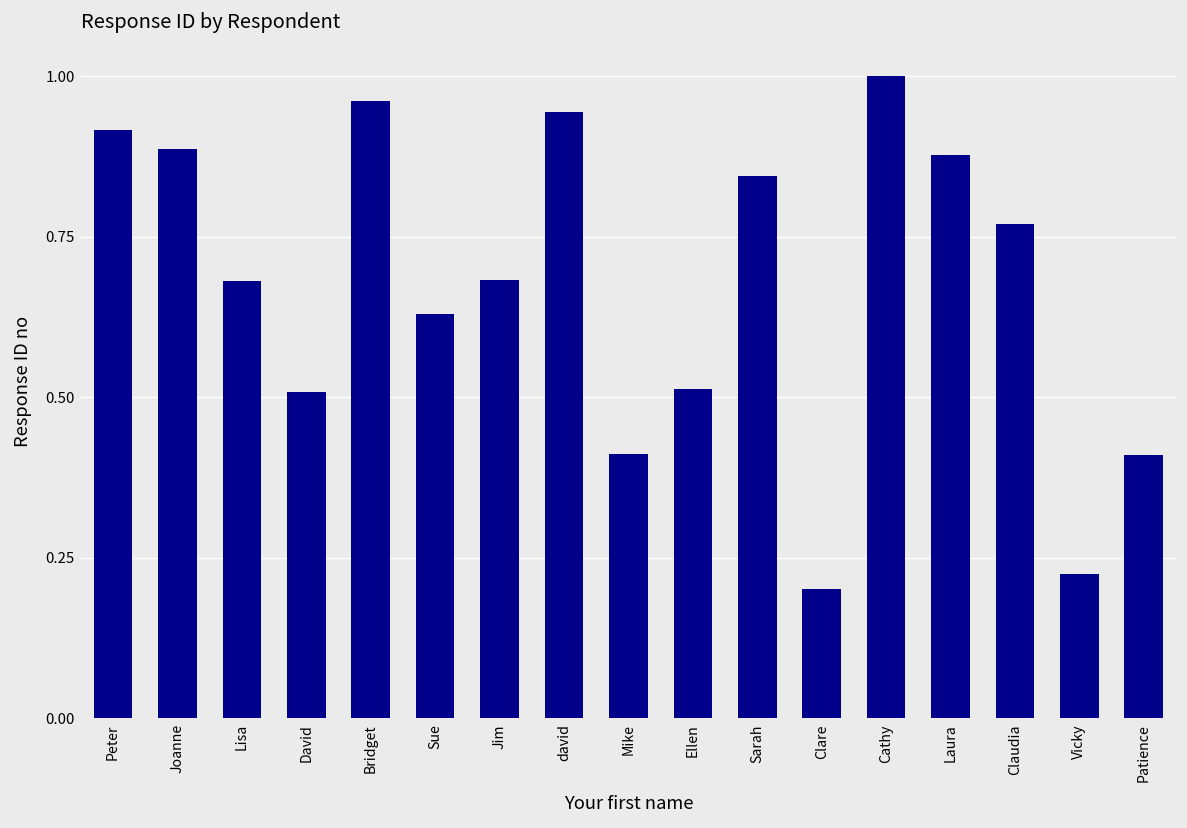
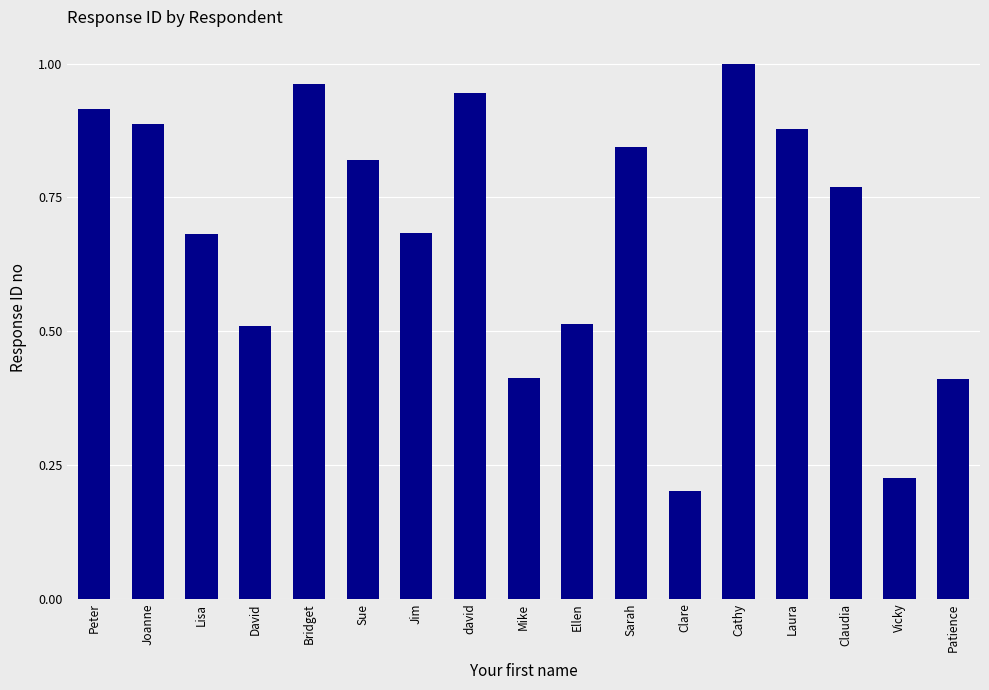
Sue: 0.63 -> 0.82
